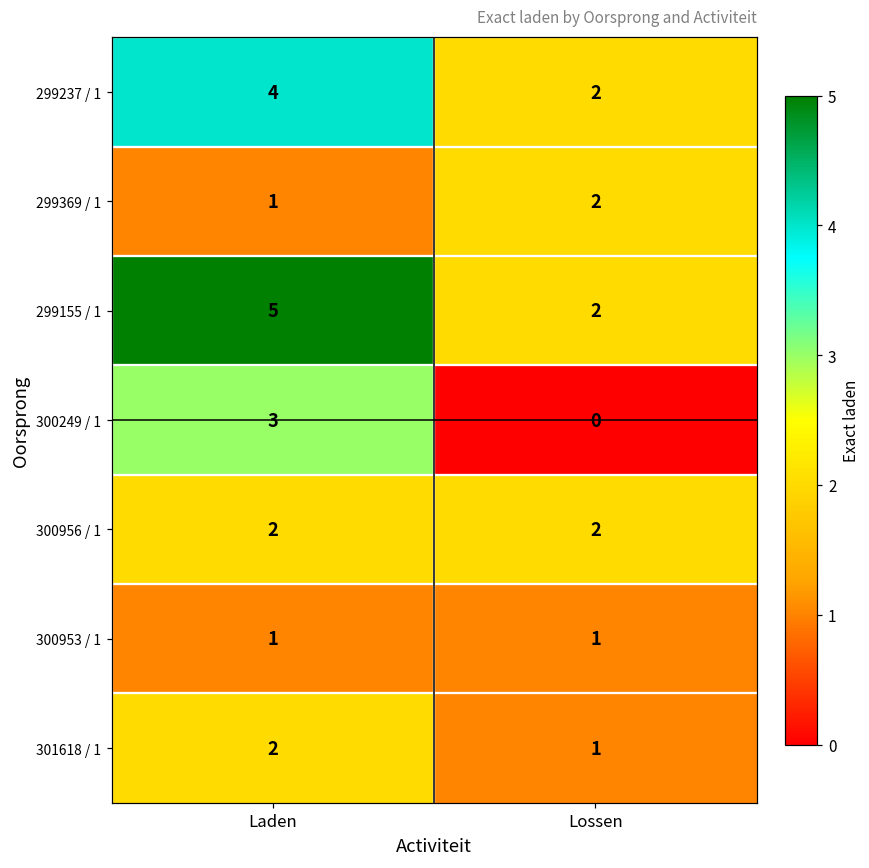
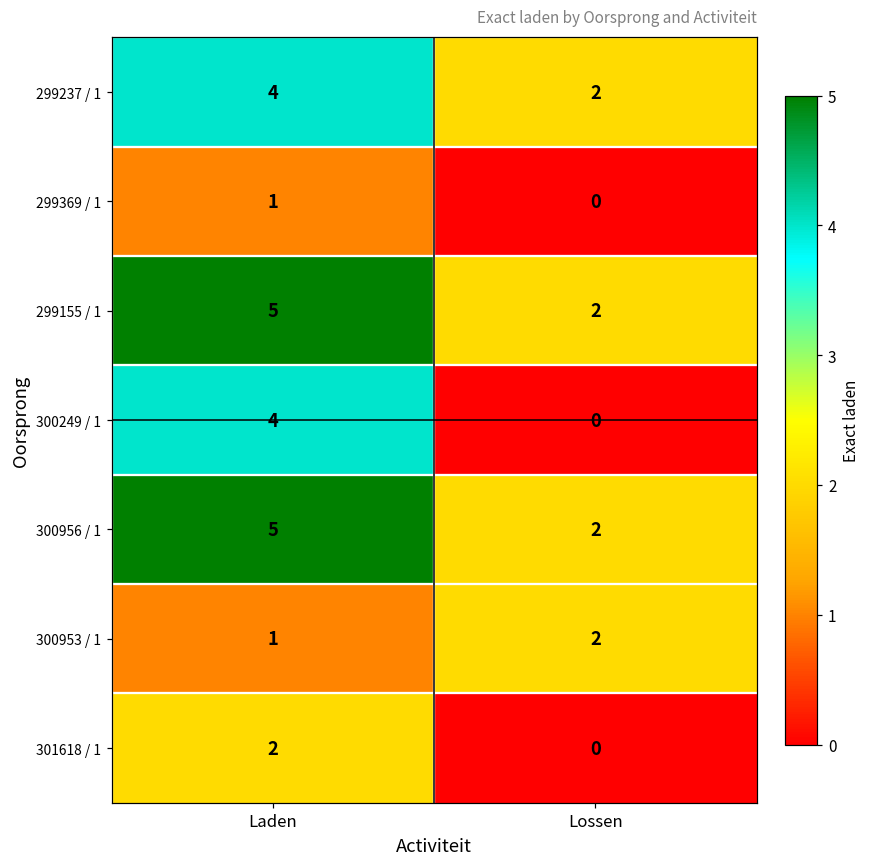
299369 / 1, Lossen: 2 -> 0
300249 / 1, Laden: 3 -> 4
300956 / 1, Laden: 2 -> 5
300953 / 1, Lossen: 1 -> 2
301618 / 1, Lossen: 1 -> 0
